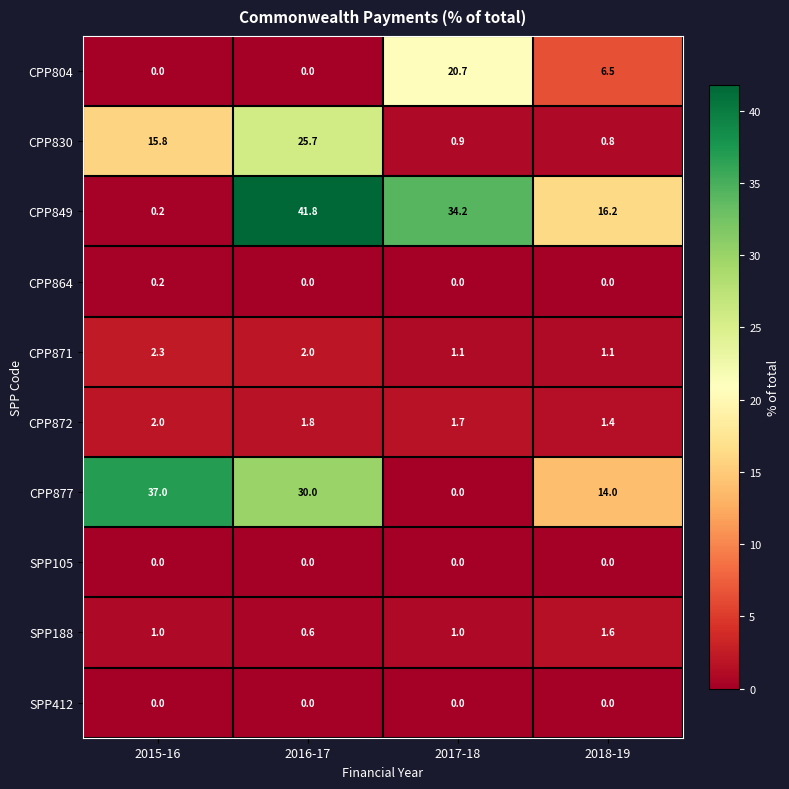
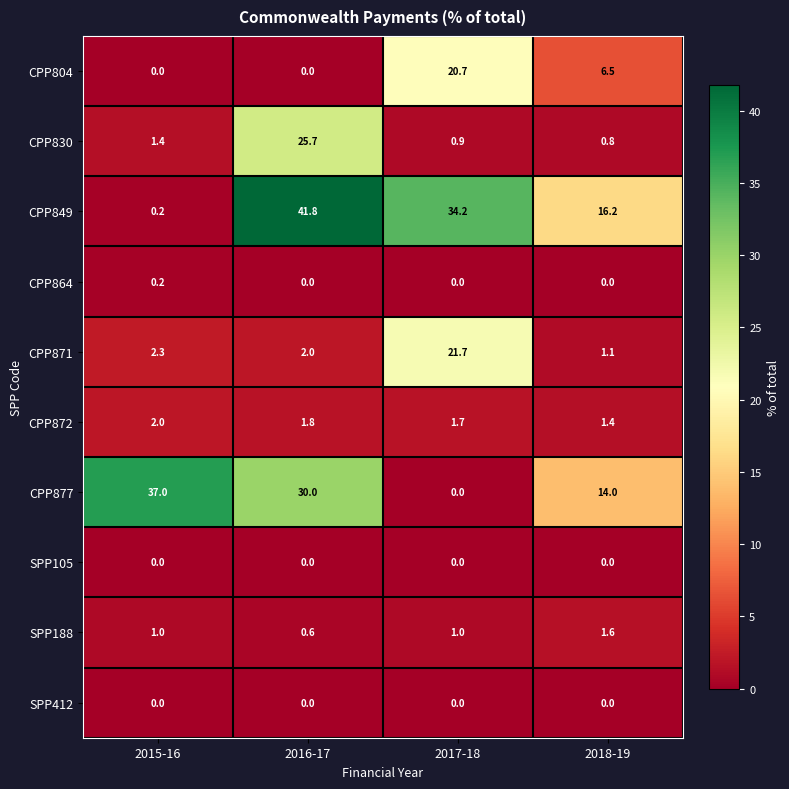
CPP830, 2015-16: 15.8 -> 1.4
CPP871, 2017-18: 1.1 -> 21.7
